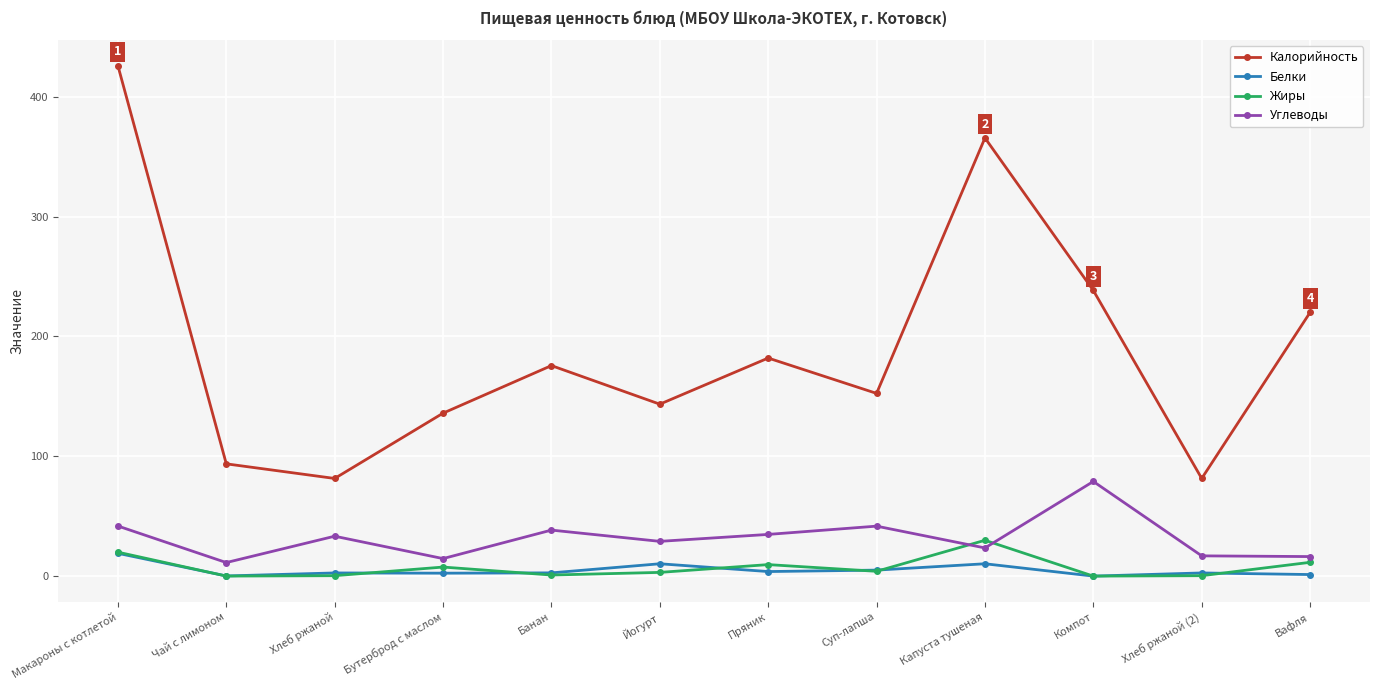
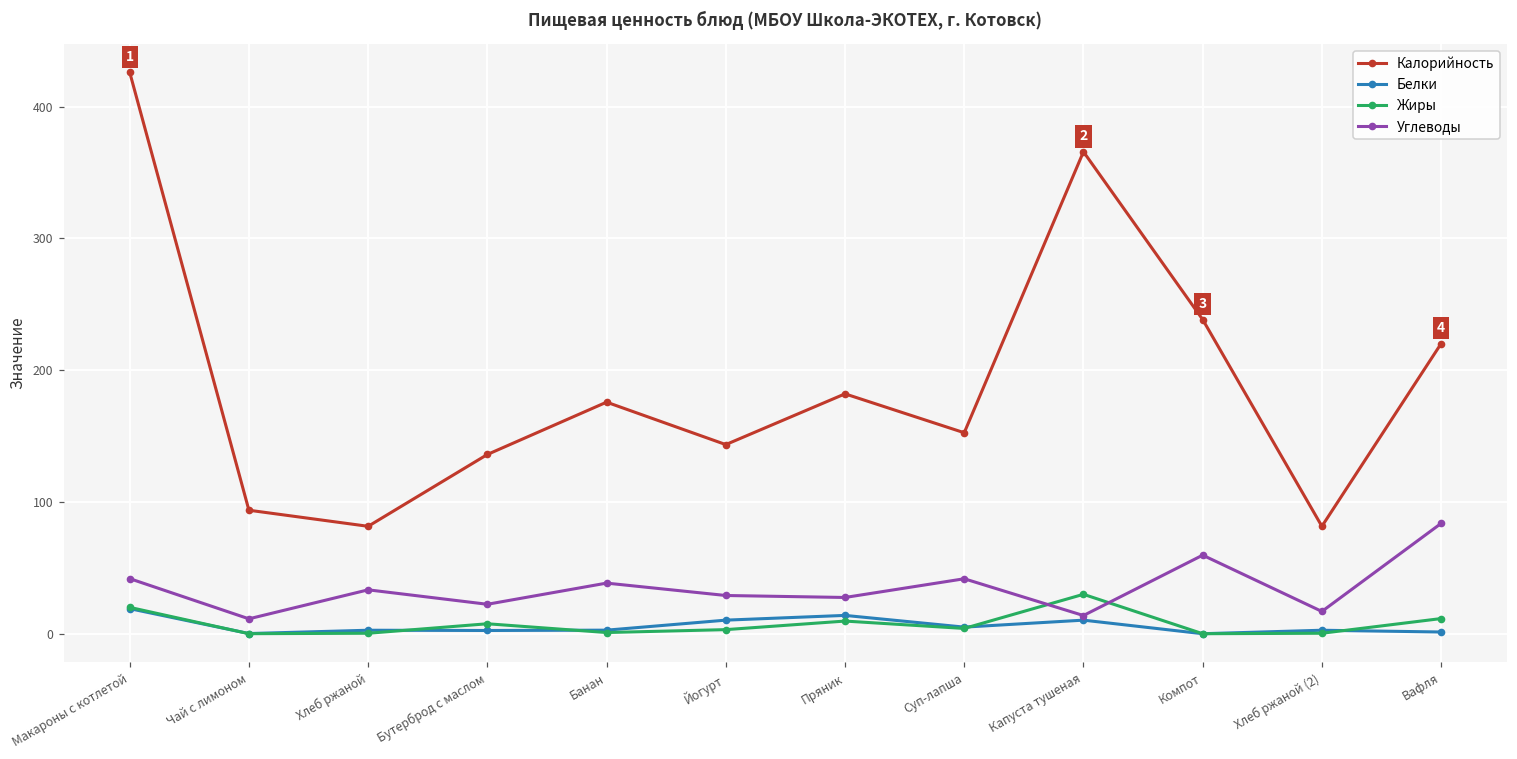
Углеводы, Бутерброд с маслом: 15 -> 22
Белки, Пряник: 4 -> 14
Углеводы, Пряник: 35 -> 28
Углеводы, Капуста тушеная: 24 -> 14
Углеводы, Компот: 79 -> 60
Углеводы, Вафля: 16 -> 84
